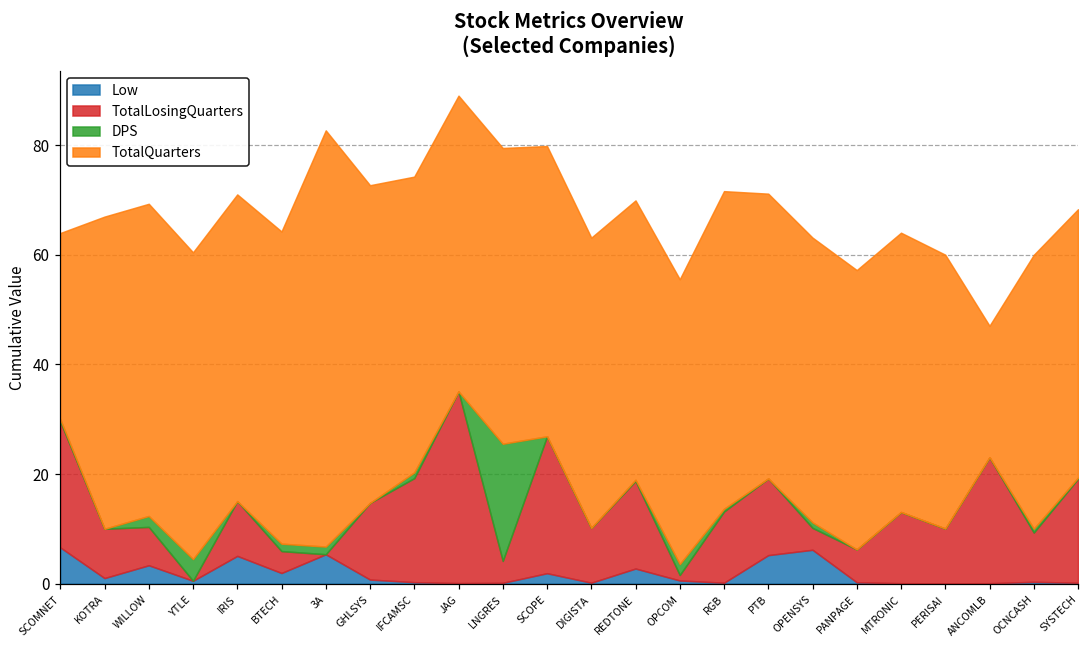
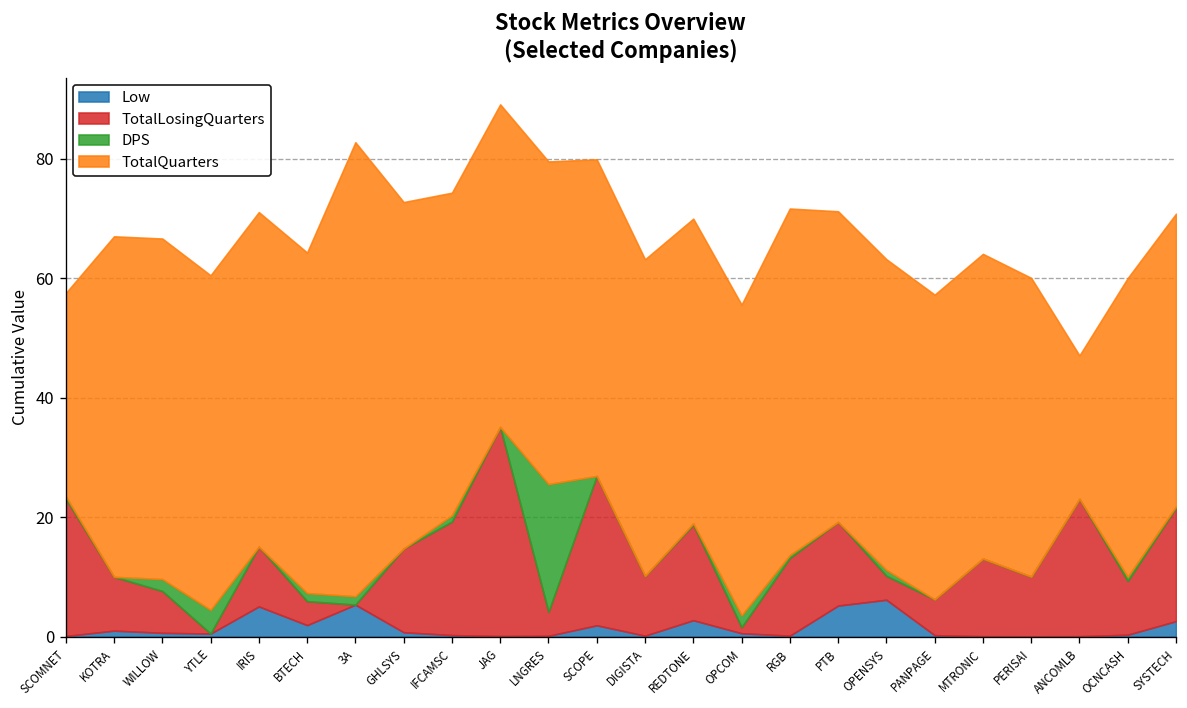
Low, SCOMNET: 7 -> 0
Low, WILLOW: 3 -> 1
Low, SYSTECH: 0 -> 3
